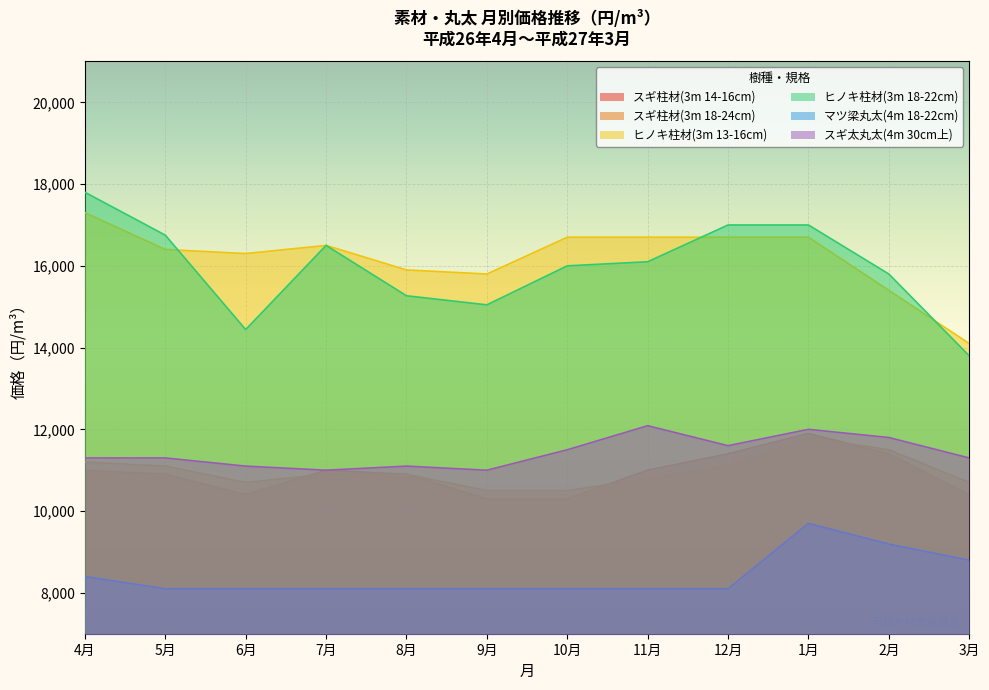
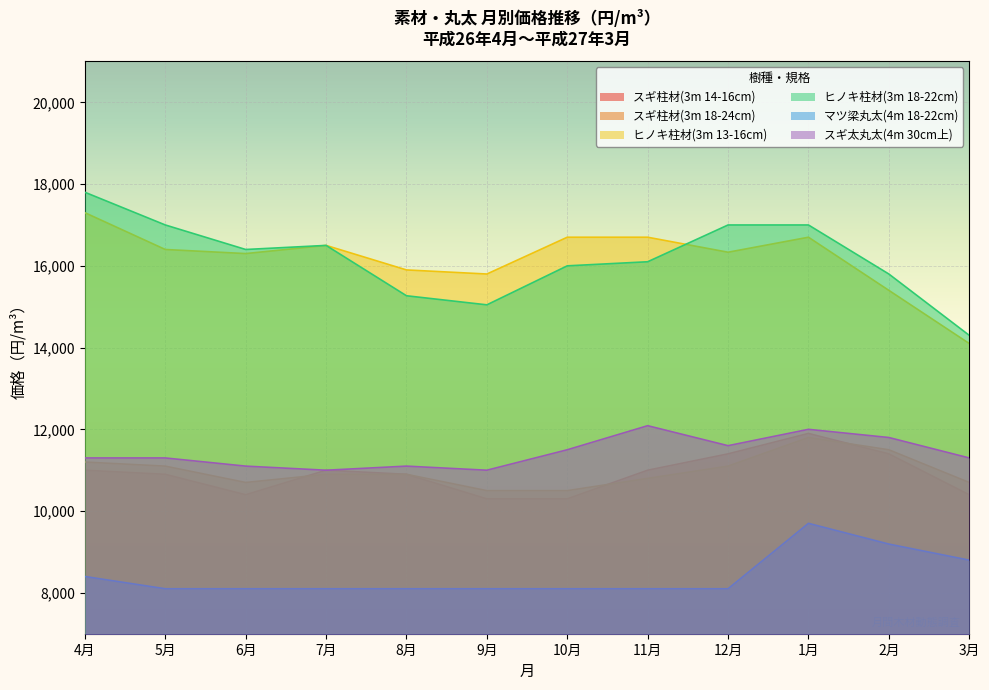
ヒノキ柱材(3m 18-22cm), 5月: 16,800 -> 17,000
ヒノキ柱材(3m 18-22cm), 6月: 14,400 -> 16,400
ヒノキ柱材(3m 13-16cm), 12月: 16,700 -> 16,300
ヒノキ柱材(3m 18-22cm), 3月: 13,800 -> 14,300
